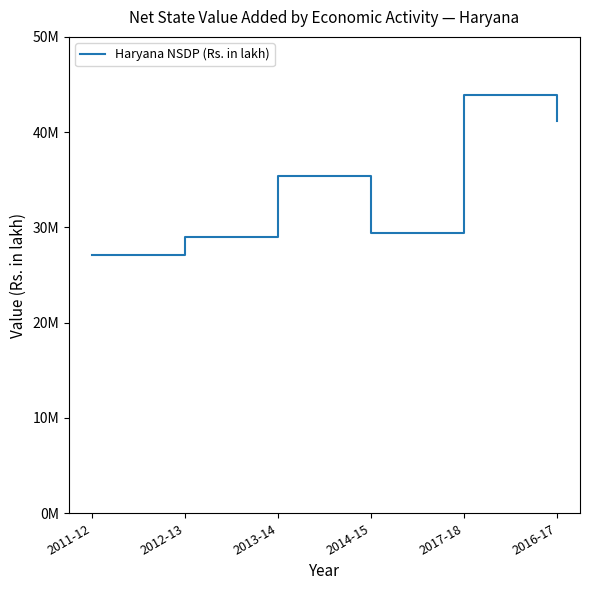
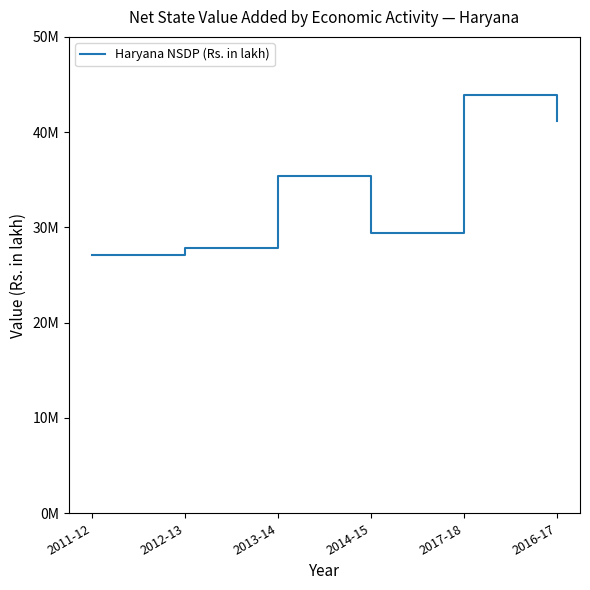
2012-13: 29000000 -> 28000000
